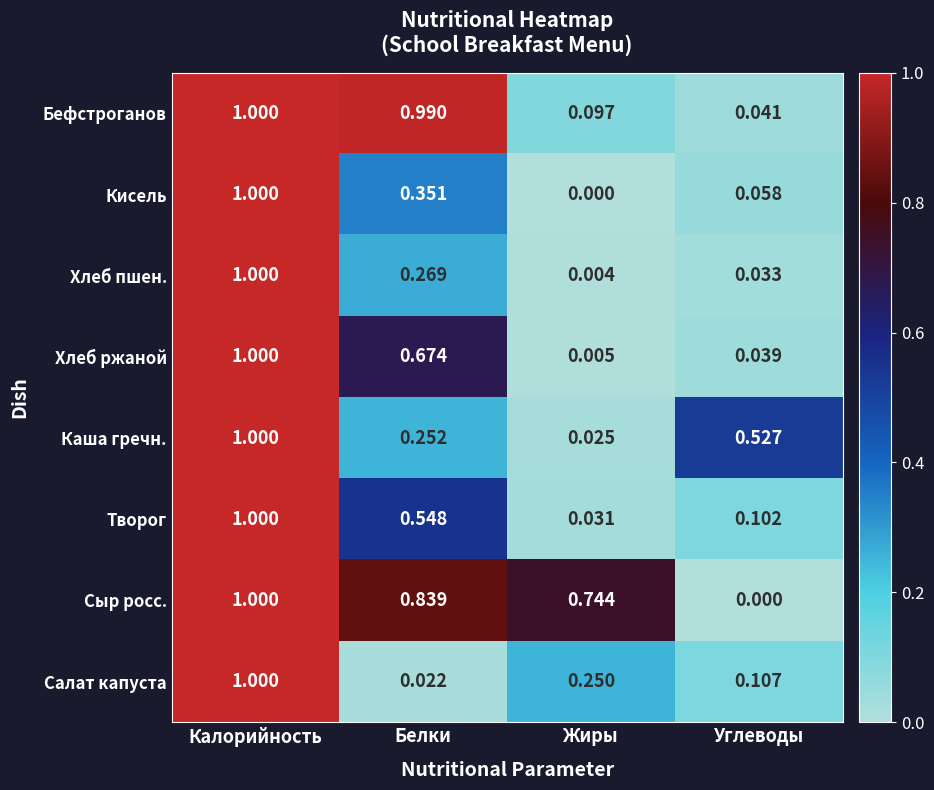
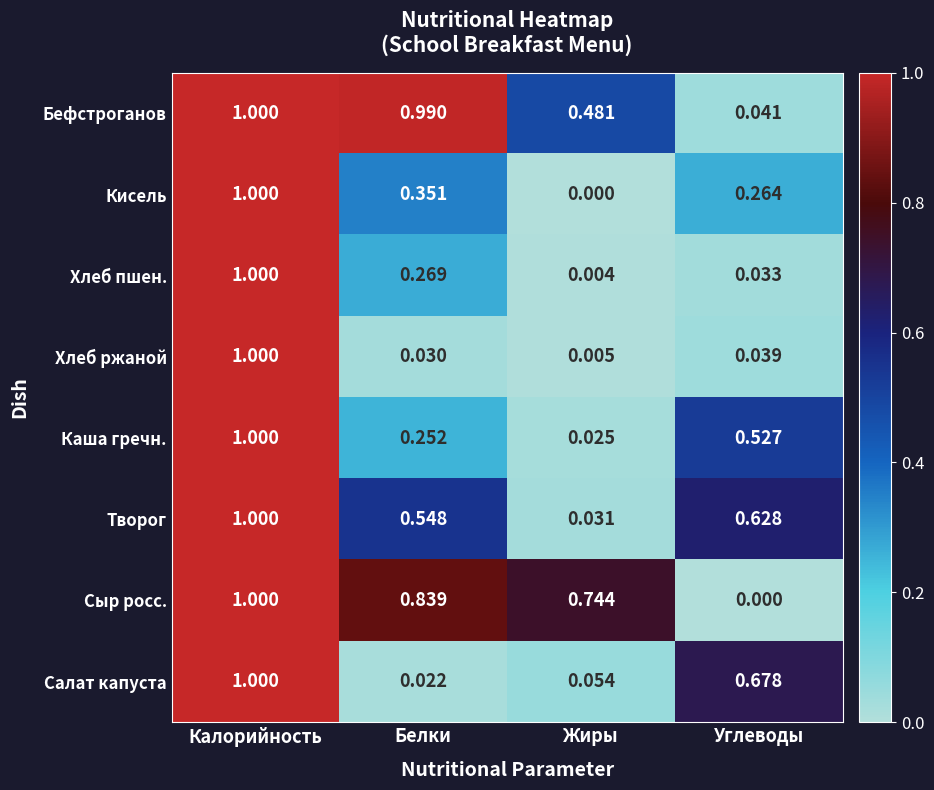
Бефстроганов, Жиры: 0.097 -> 0.481
Кисель, Углеводы: 0.058 -> 0.264
Хлеб ржаной, Белки: 0.674 -> 0.030
Творог, Углеводы: 0.102 -> 0.628
Салат капуста, Жиры: 0.250 -> 0.054
Салат капуста, Углеводы: 0.107 -> 0.678
